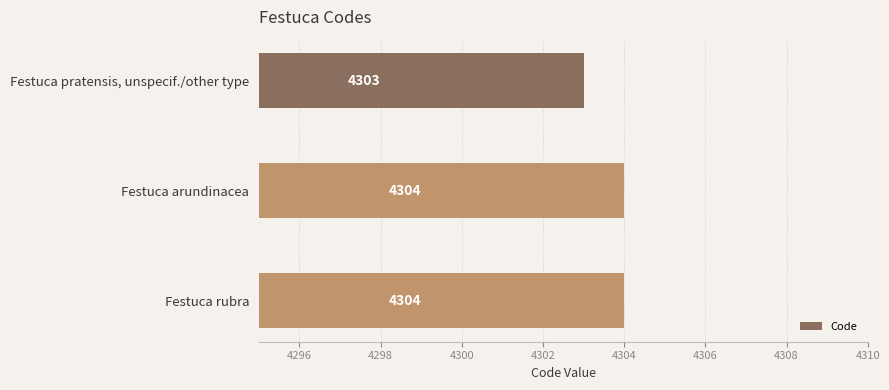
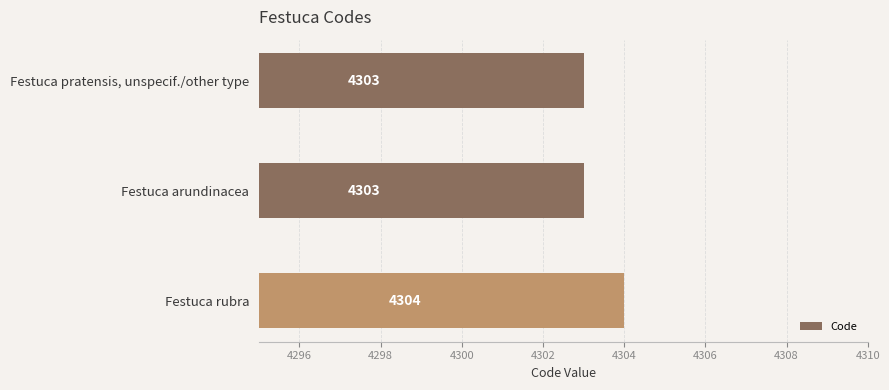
Festuca arundinacea: 4304 -> 4303
